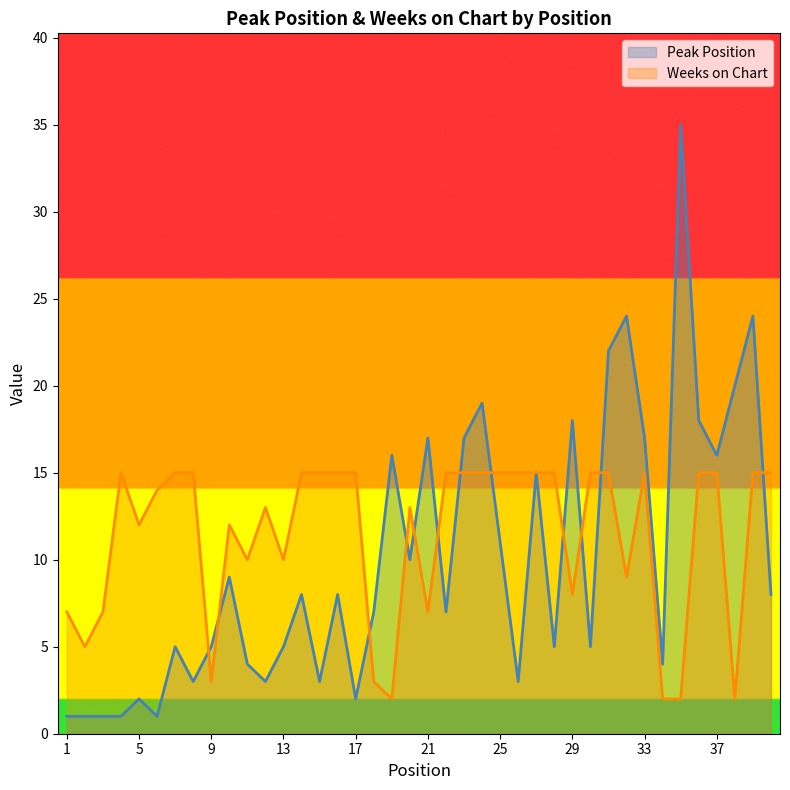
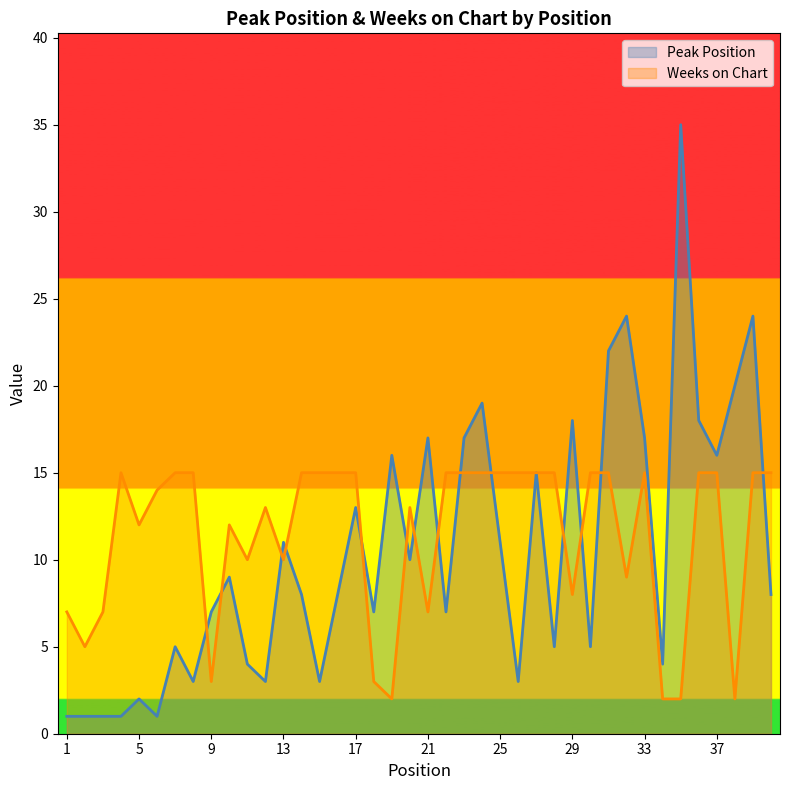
Peak Position, 9: 5 -> 7
Peak Position, 13: 5 -> 11
Peak Position, 17: 2 -> 13
